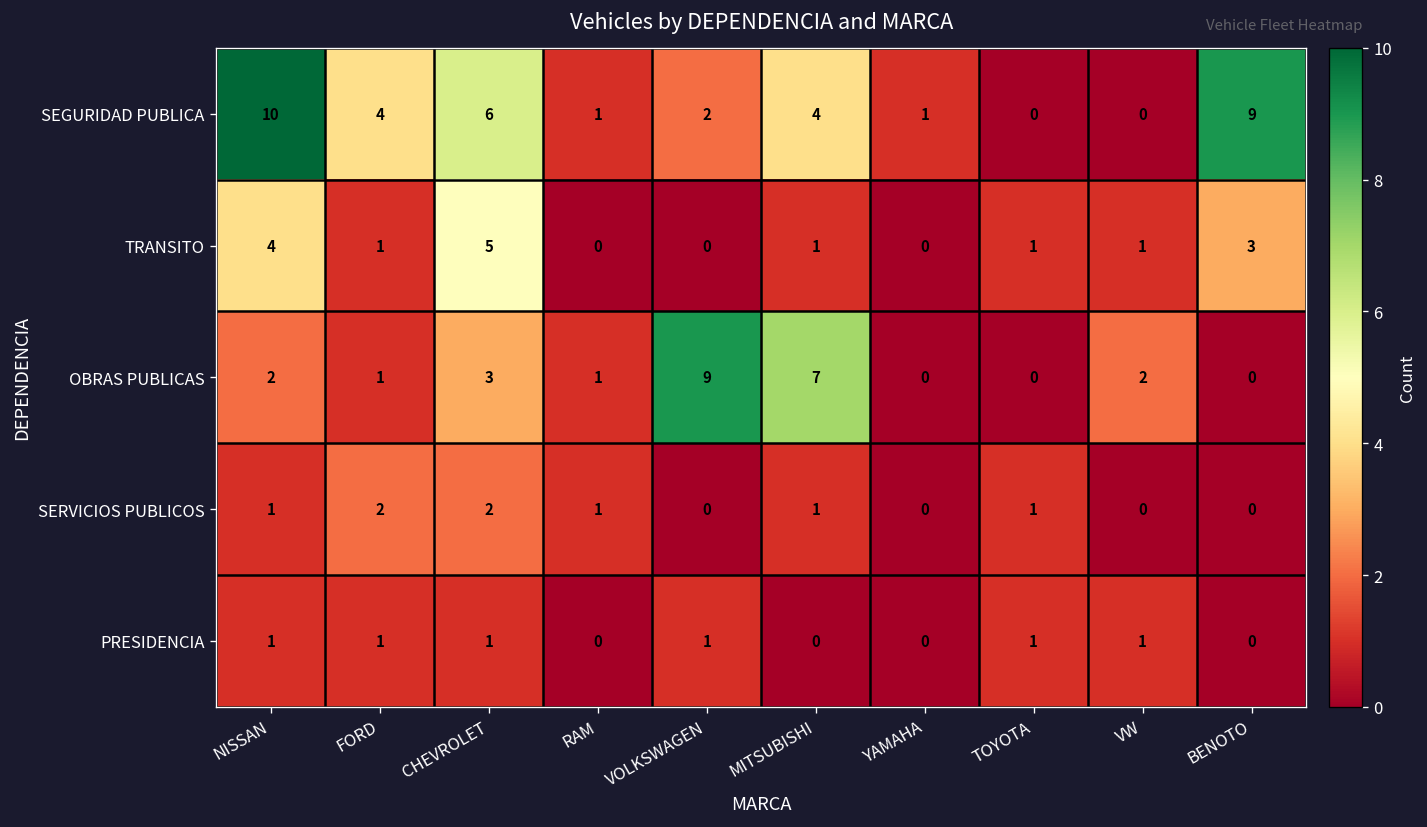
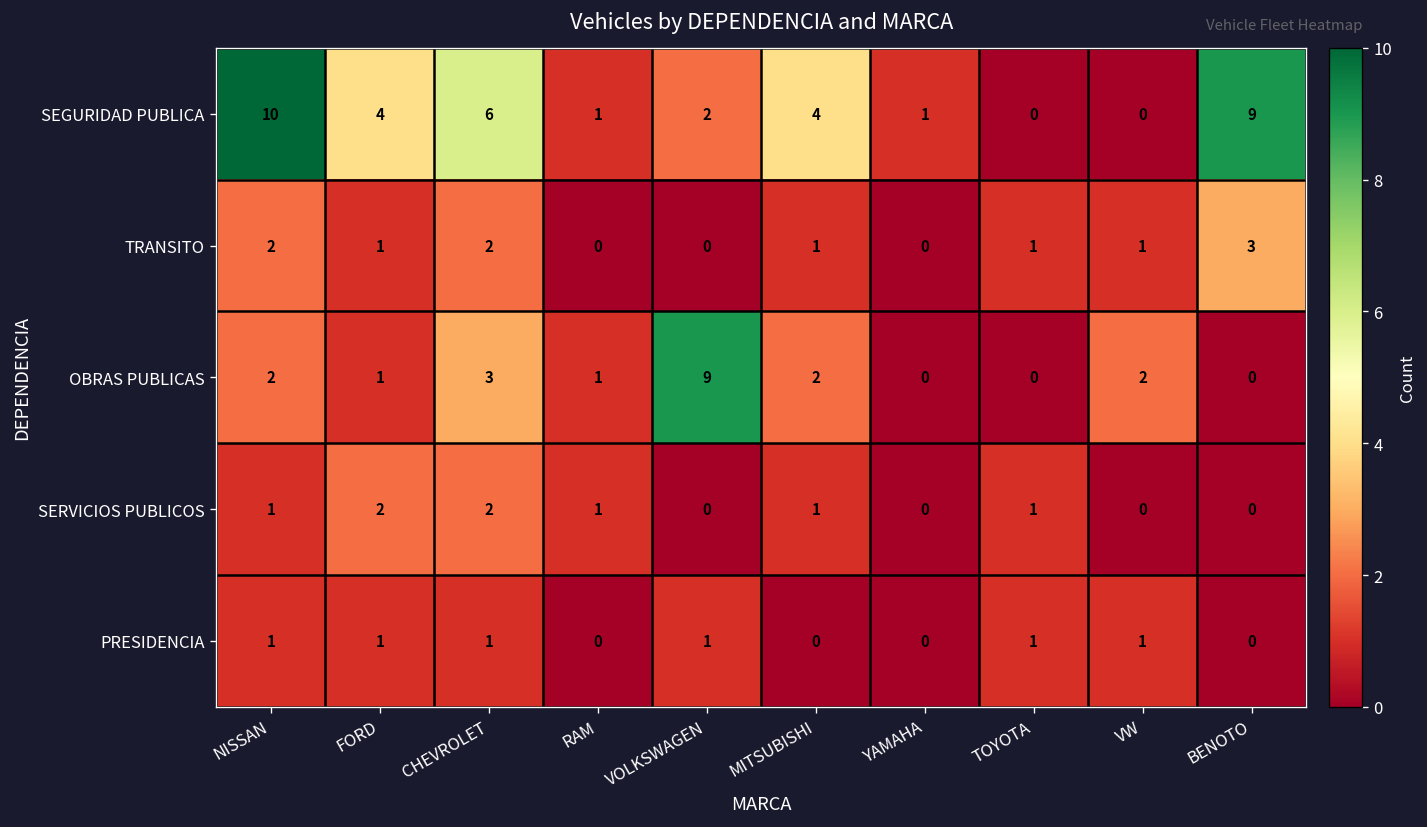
TRANSITO, NISSAN: 4 -> 2
TRANSITO, CHEVROLET: 5 -> 2
OBRAS PUBLICAS, MITSUBISHI: 7 -> 2
